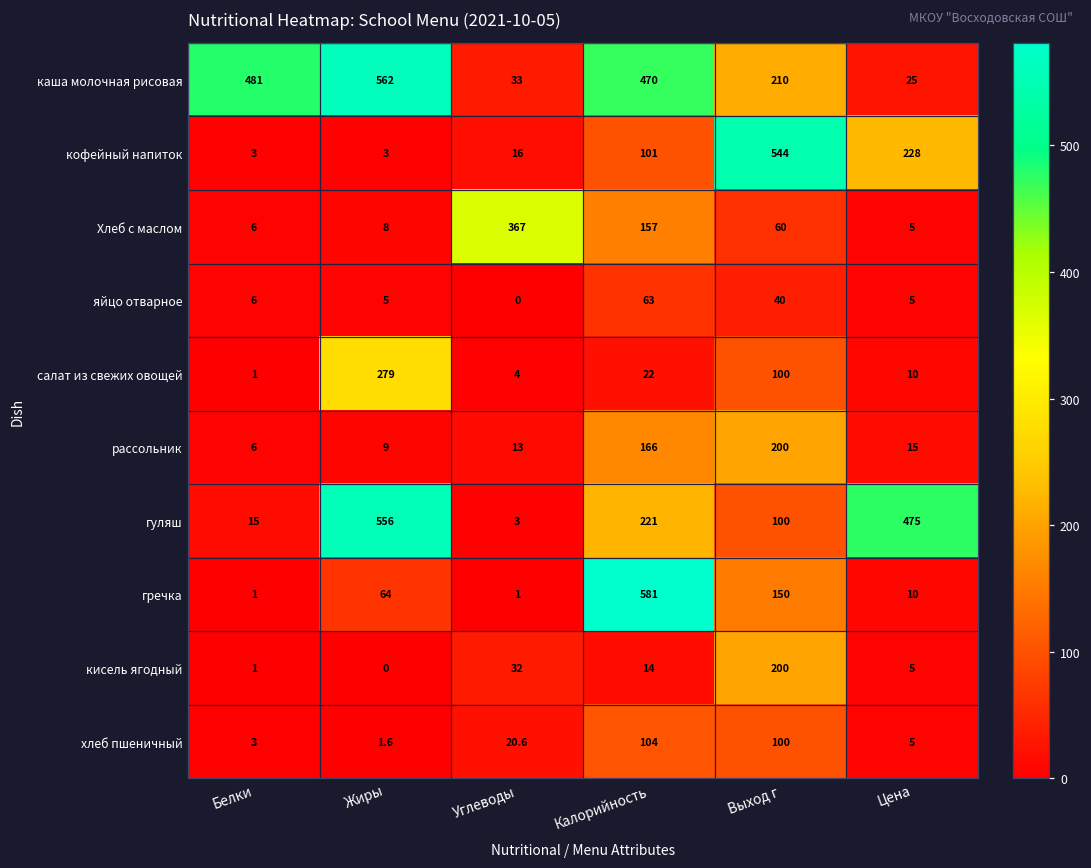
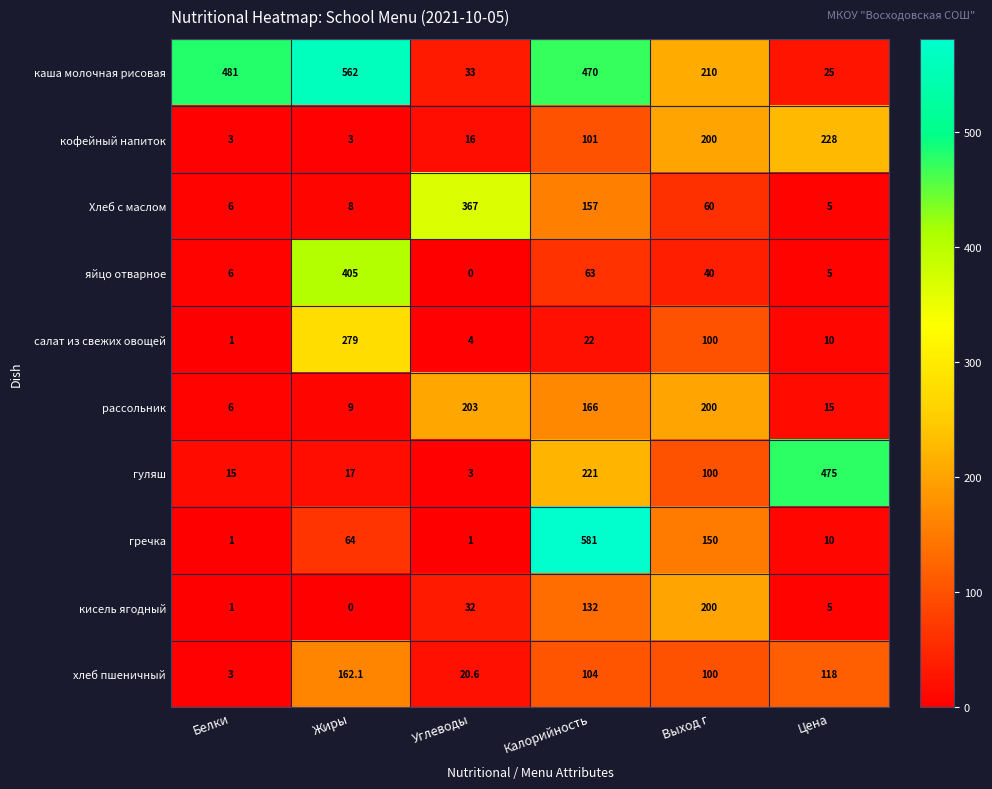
кофейный напиток, Выход г: 544 -> 200
яйцо отварное, Жиры: 5 -> 405
рассольник, Углеводы: 13 -> 203
гуляш, Жиры: 556 -> 17
кисель ягодный, Калорийность: 14 -> 132
хлеб пшеничный, Жиры: 1.6 -> 162.1
хлеб пшеничный, Цена: 5 -> 118
